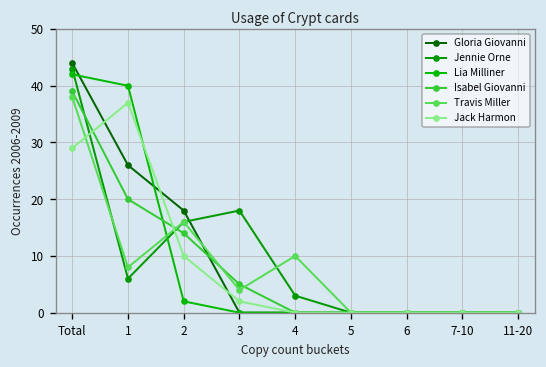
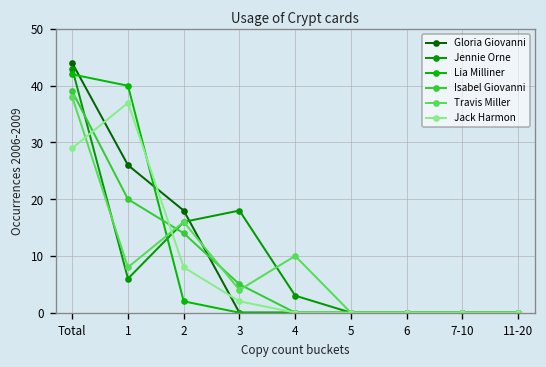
Jack Harmon, 2: 10 -> 8
